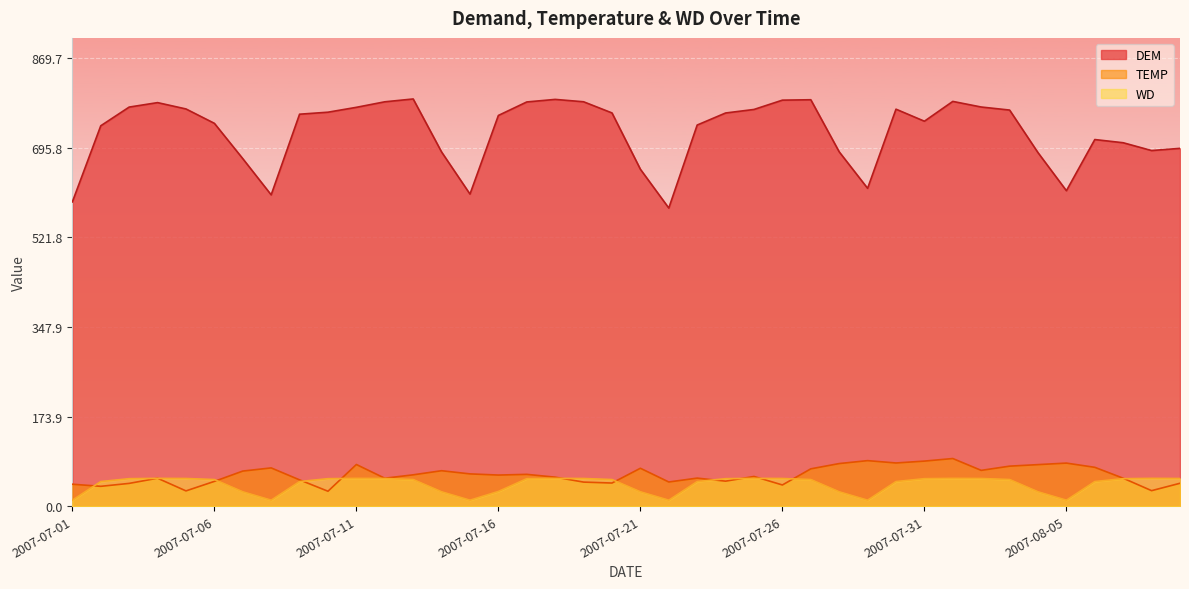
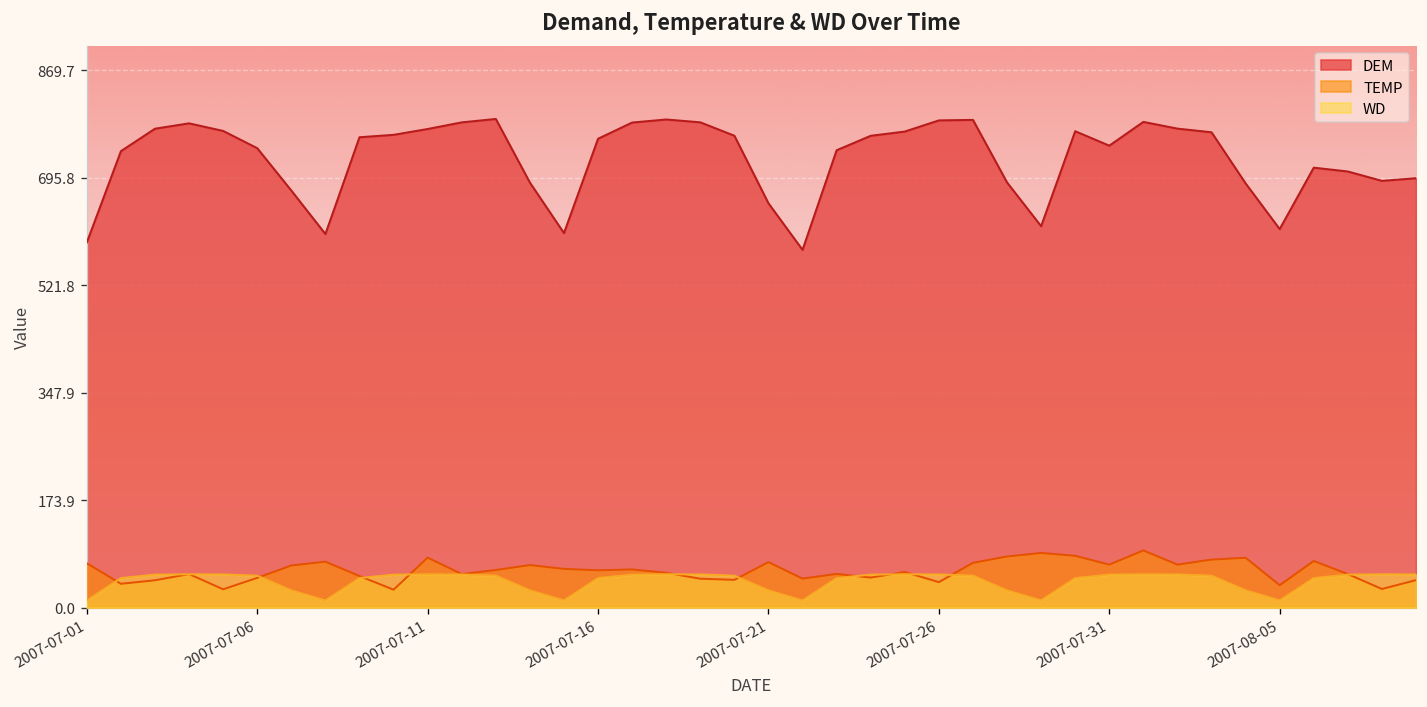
TEMP, 2007-07-01: 40 -> 70
WD, 2007-07-16: 30 -> 50
TEMP, 2007-07-31: 90 -> 70
TEMP, 2007-08-05: 80 -> 40
